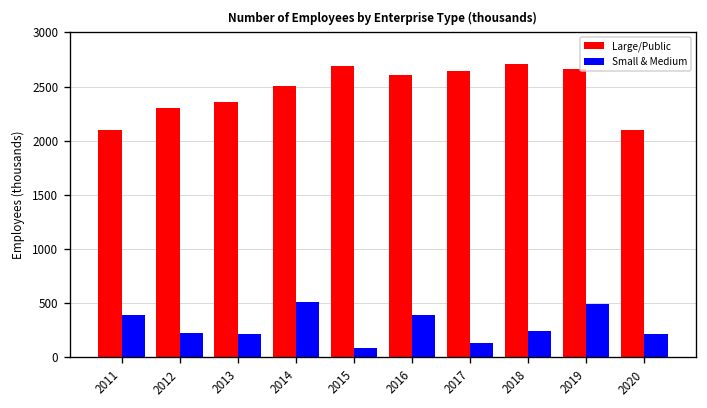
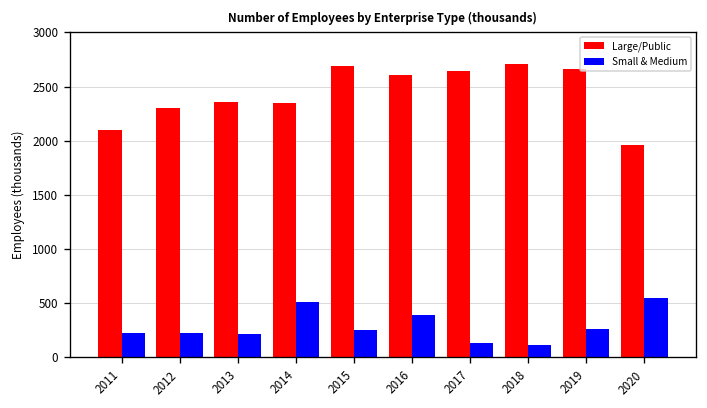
Small & Medium, 2011: 400 -> 200
Large/Public, 2014: 2500 -> 2300
Small & Medium, 2015: 100 -> 200
Small & Medium, 2018: 200 -> 100
Small & Medium, 2019: 500 -> 300
Large/Public, 2020: 2100 -> 2000
Small & Medium, 2020: 200 -> 500
